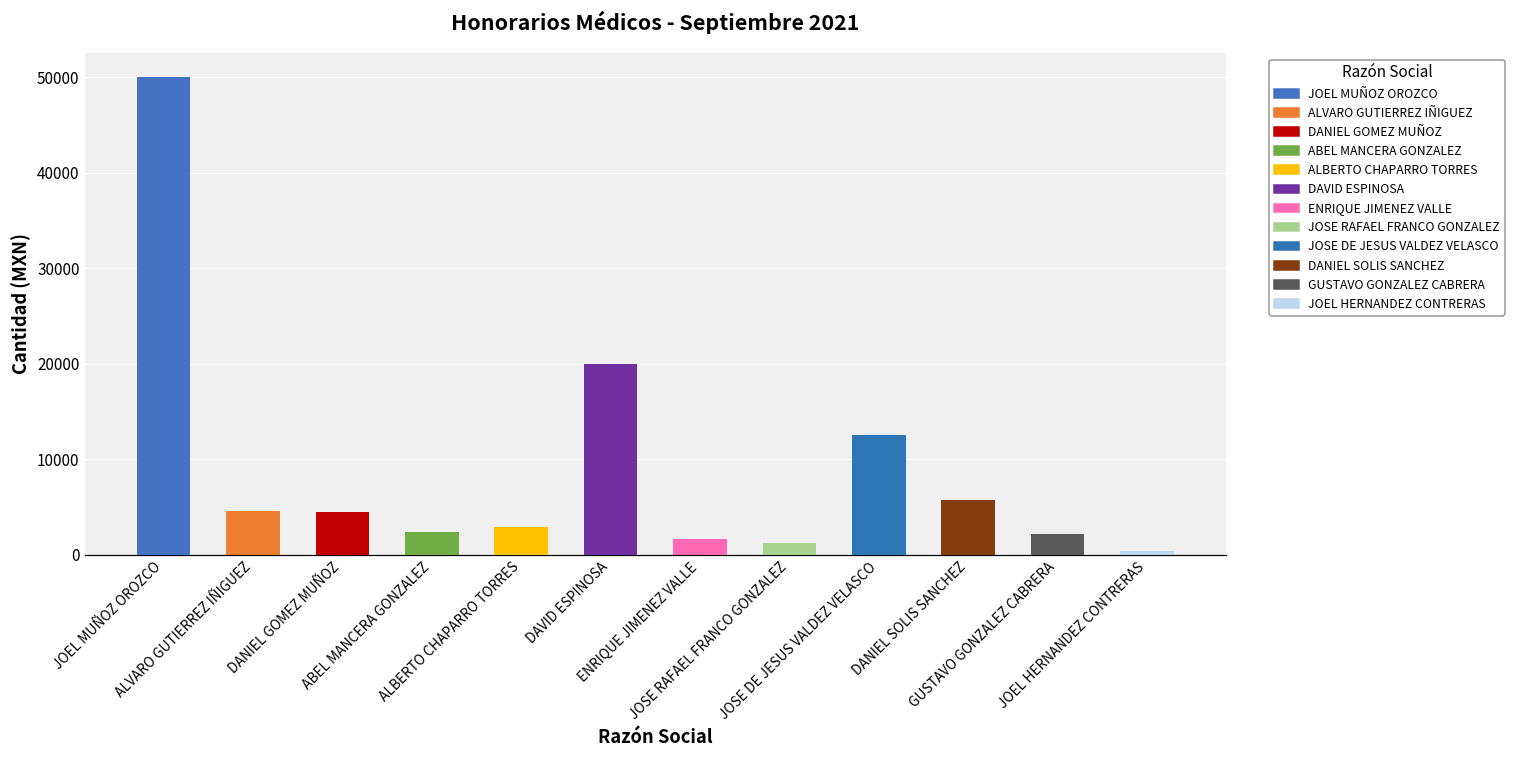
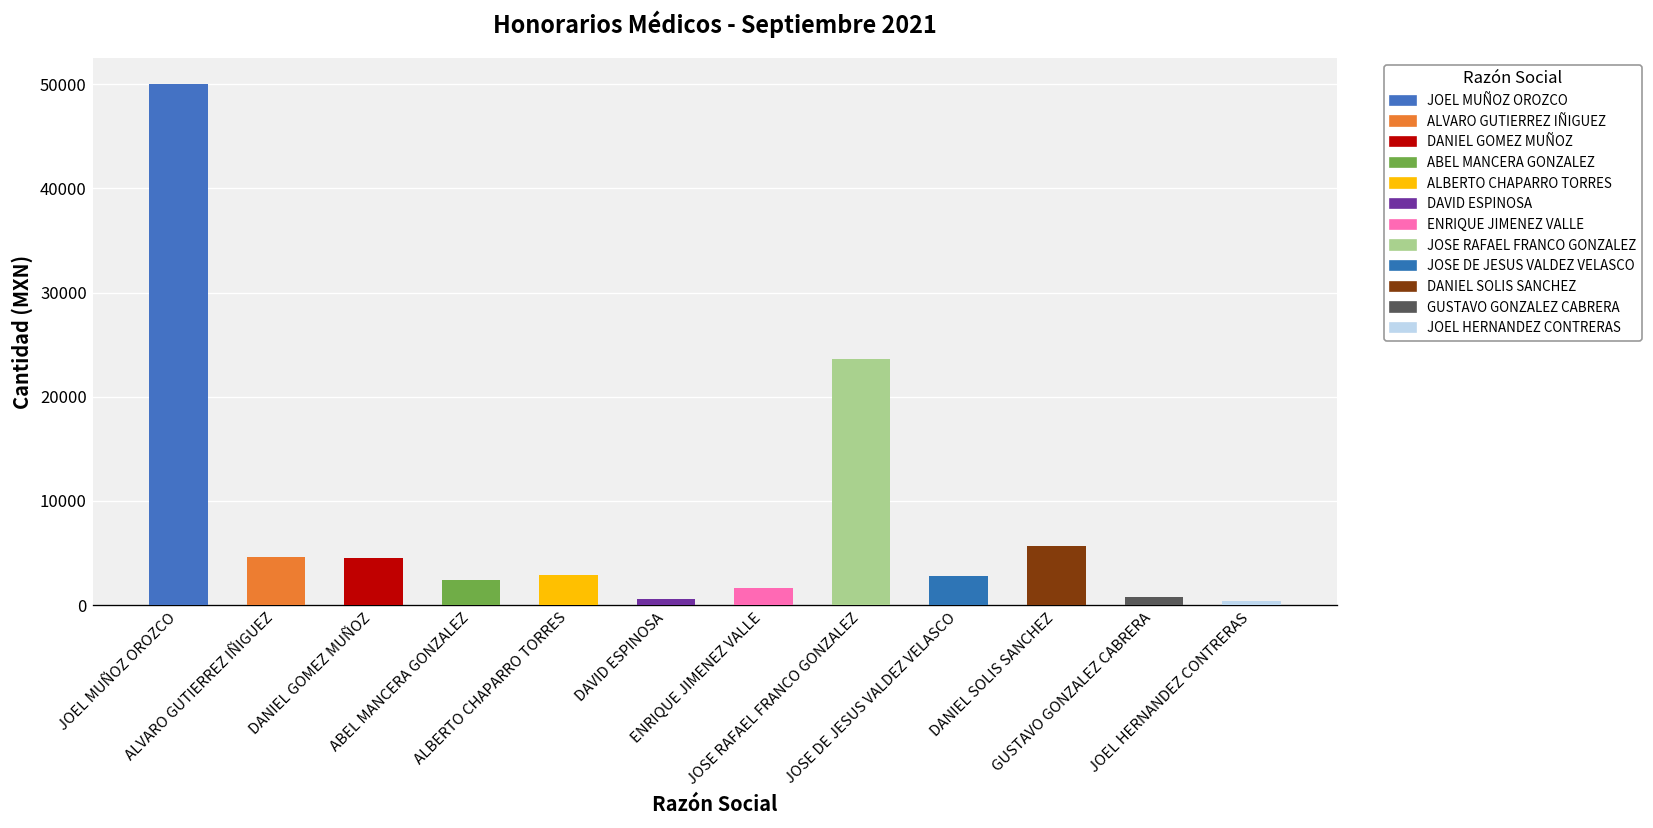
DAVID ESPINOSA: 20000 -> 1000
JOSE RAFAEL FRANCO GONZALEZ: 1000 -> 24000
JOSE DE JESUS VALDEZ VELASCO: 13000 -> 3000
GUSTAVO GONZALEZ CABRERA: 2000 -> 1000
